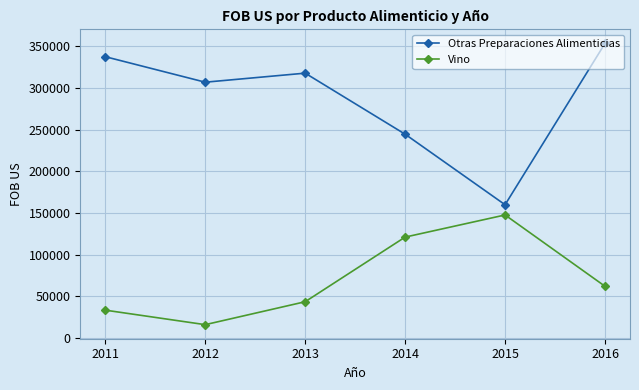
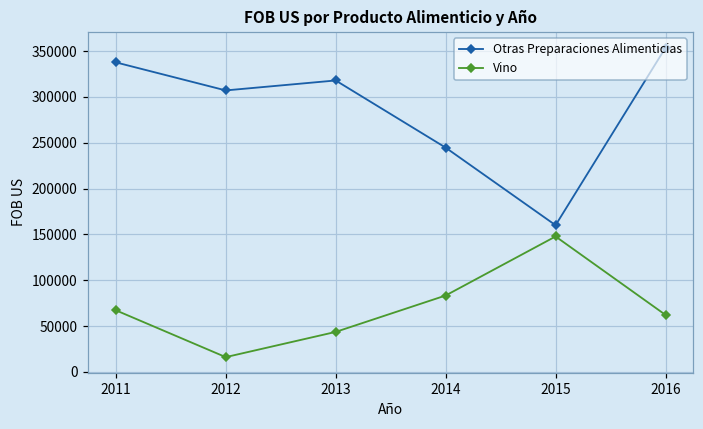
Vino, 2011: 30000 -> 70000
Vino, 2014: 120000 -> 80000
